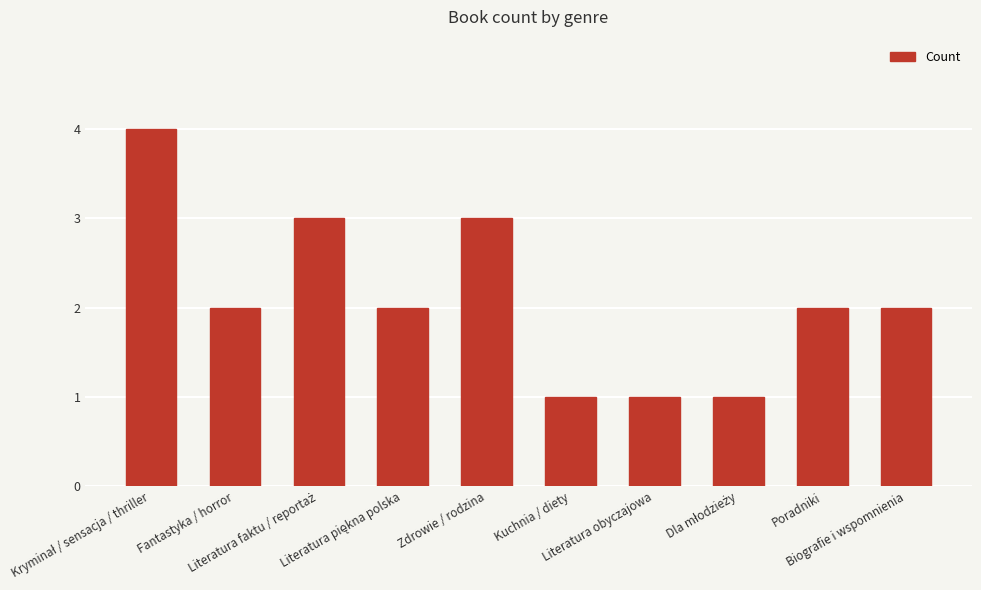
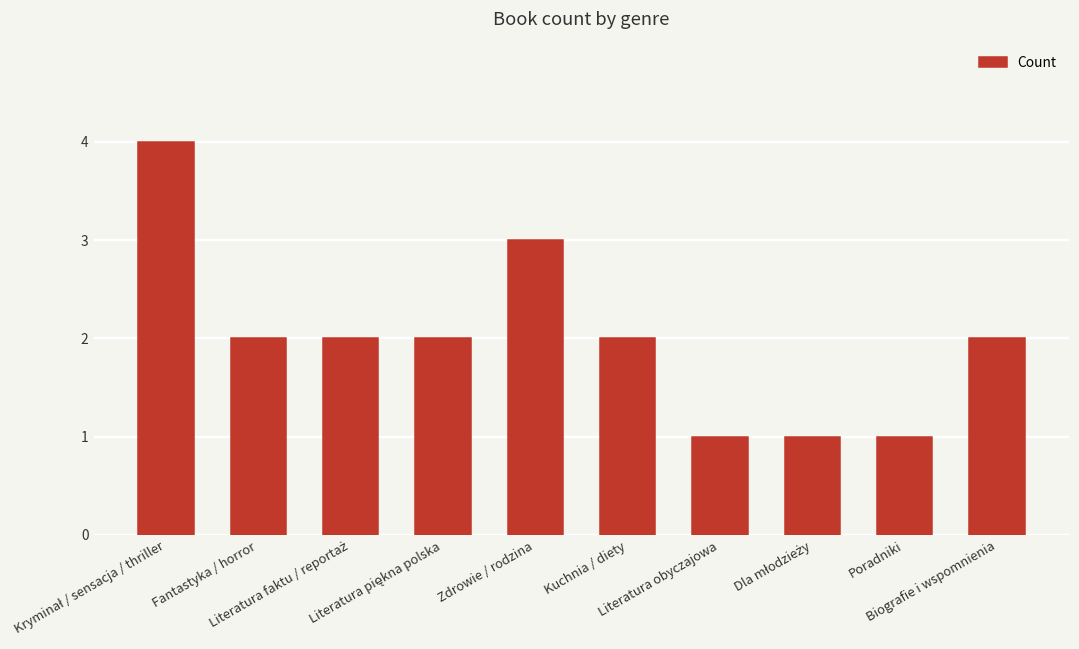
Literatura faktu / reportaż: 3 -> 2
Kuchnia / diety: 1 -> 2
Poradniki: 2 -> 1
